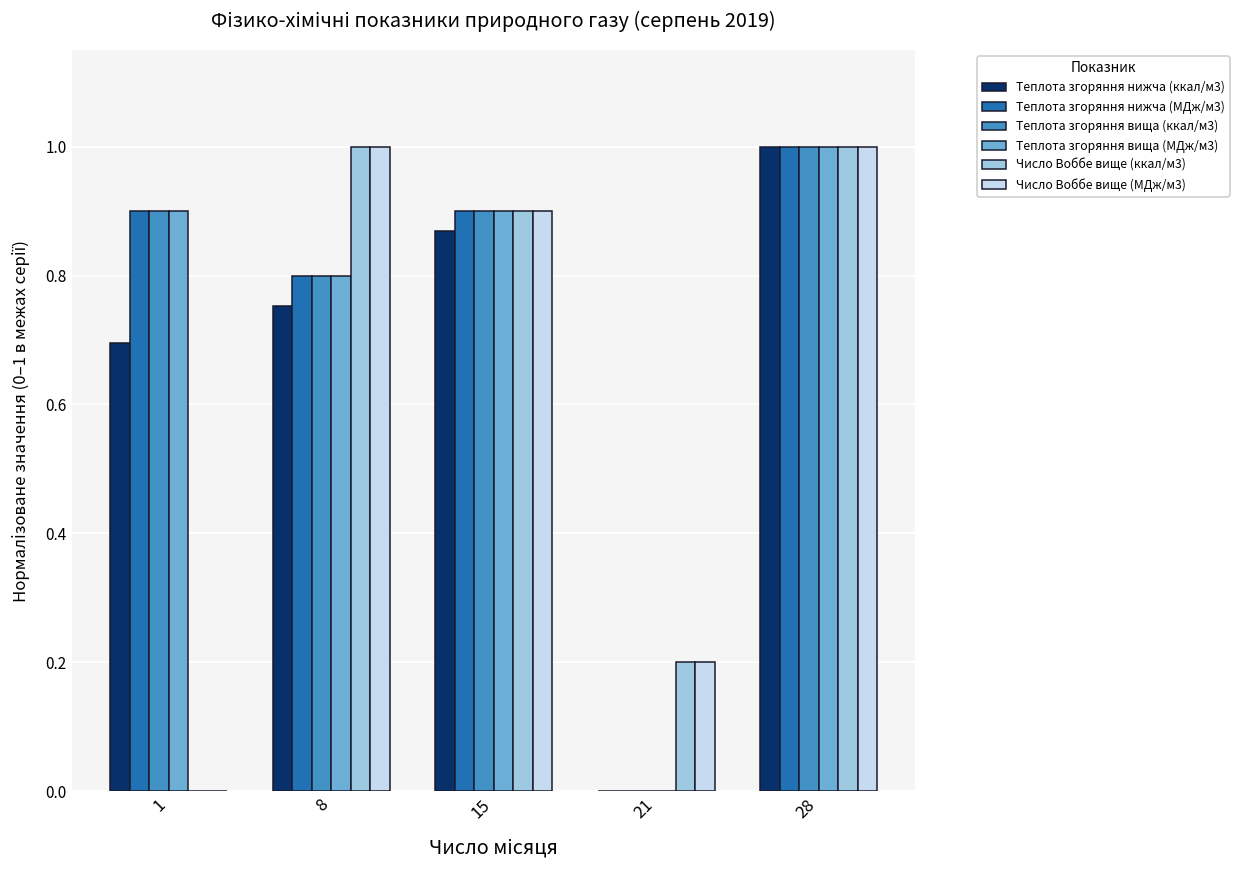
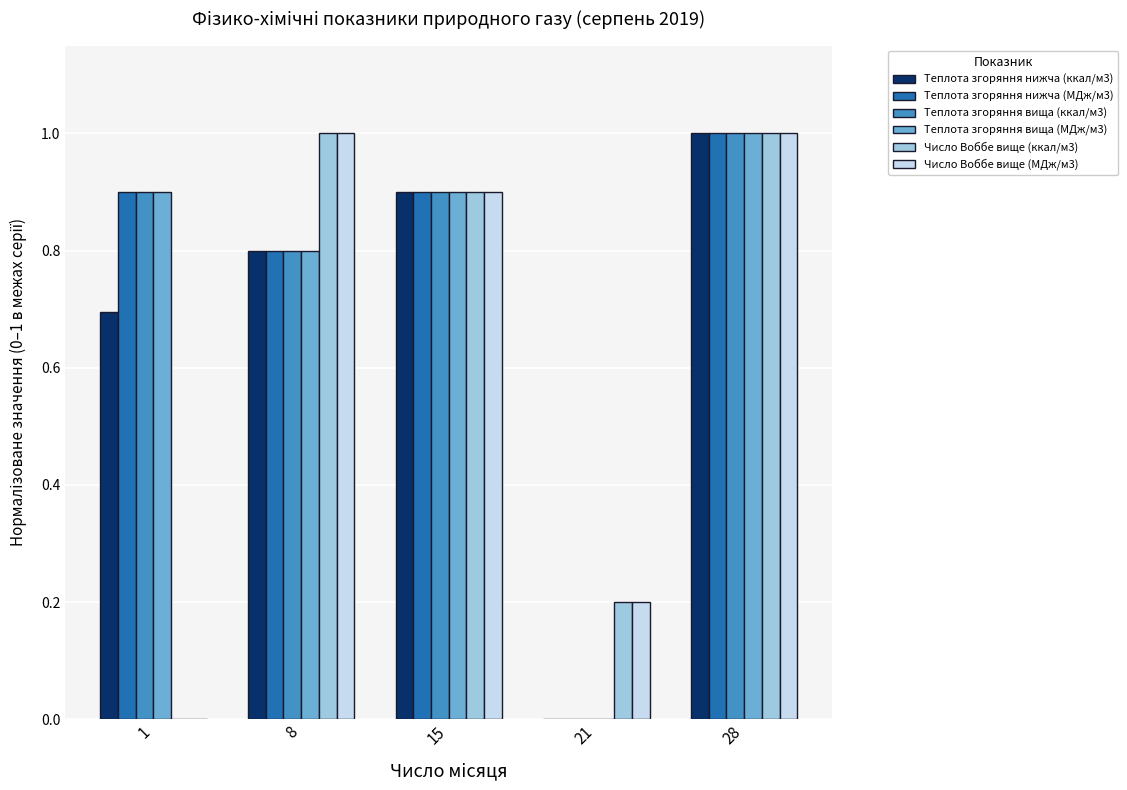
Теплота згоряння нижча (ккал/м3), 8: 0.75 -> 0.80
Теплота згоряння нижча (ккал/м3), 15: 0.87 -> 0.90
